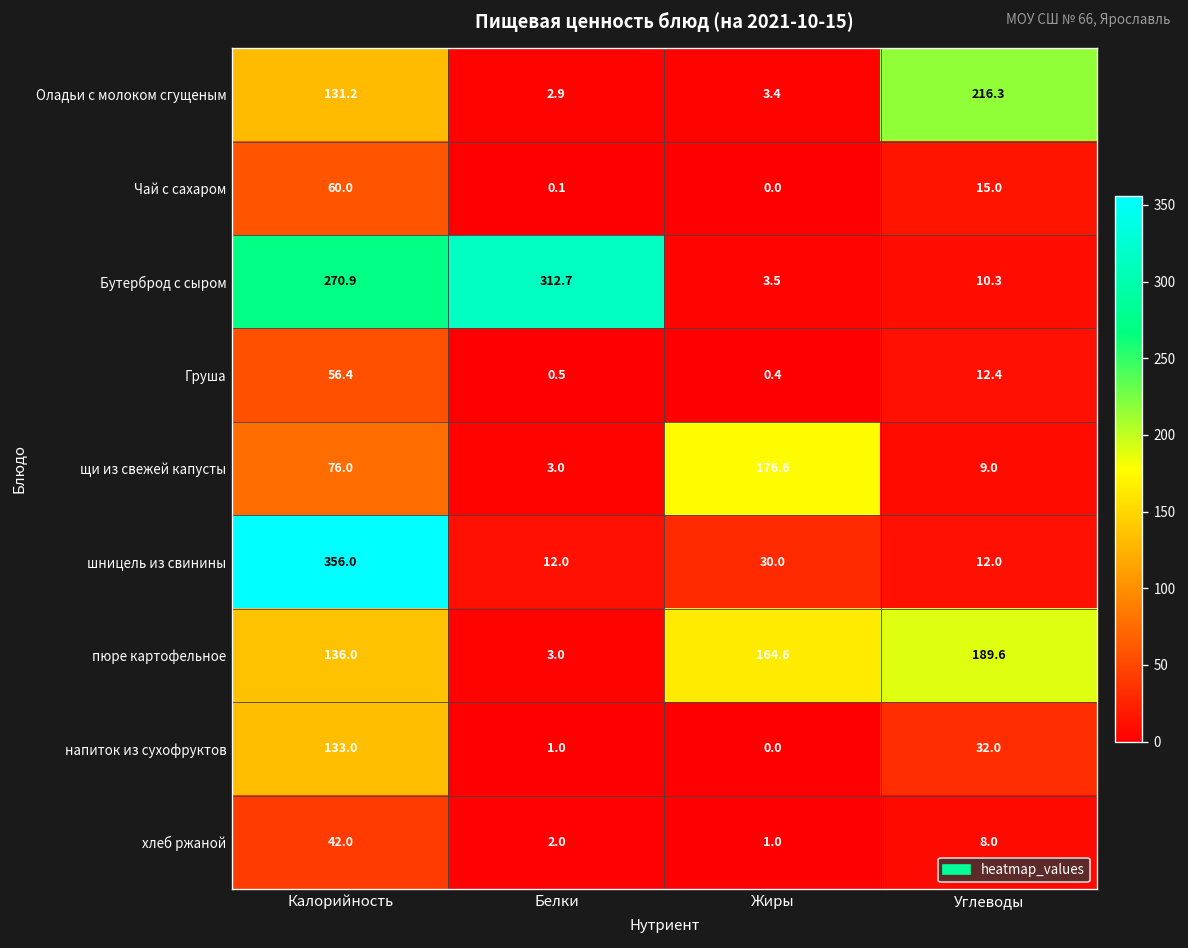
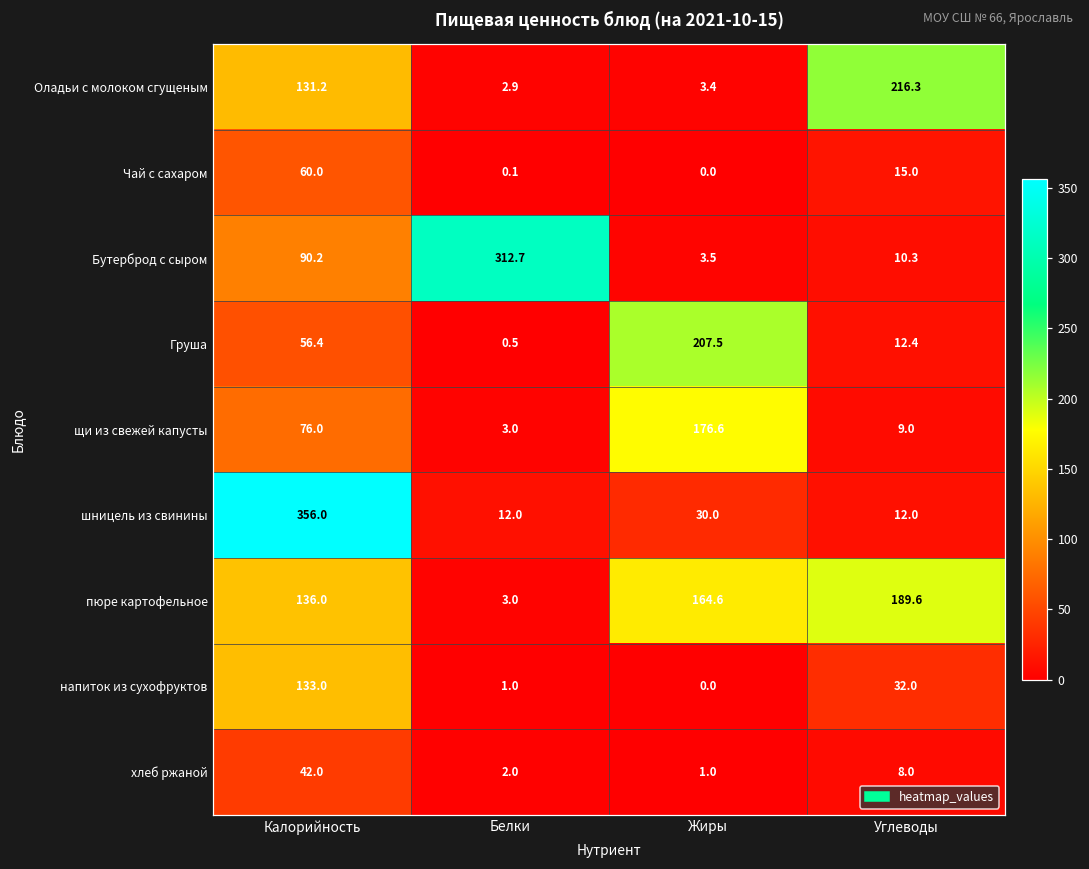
Бутерброд с сыром, Калорийность: 270.9 -> 90.2
Груша, Жиры: 0.4 -> 207.5
